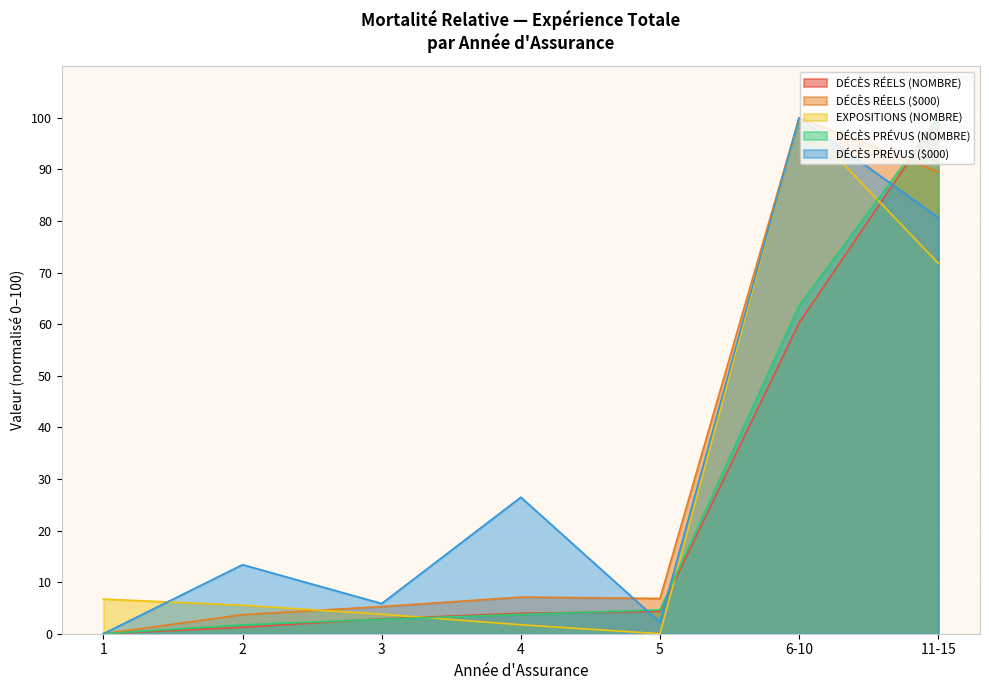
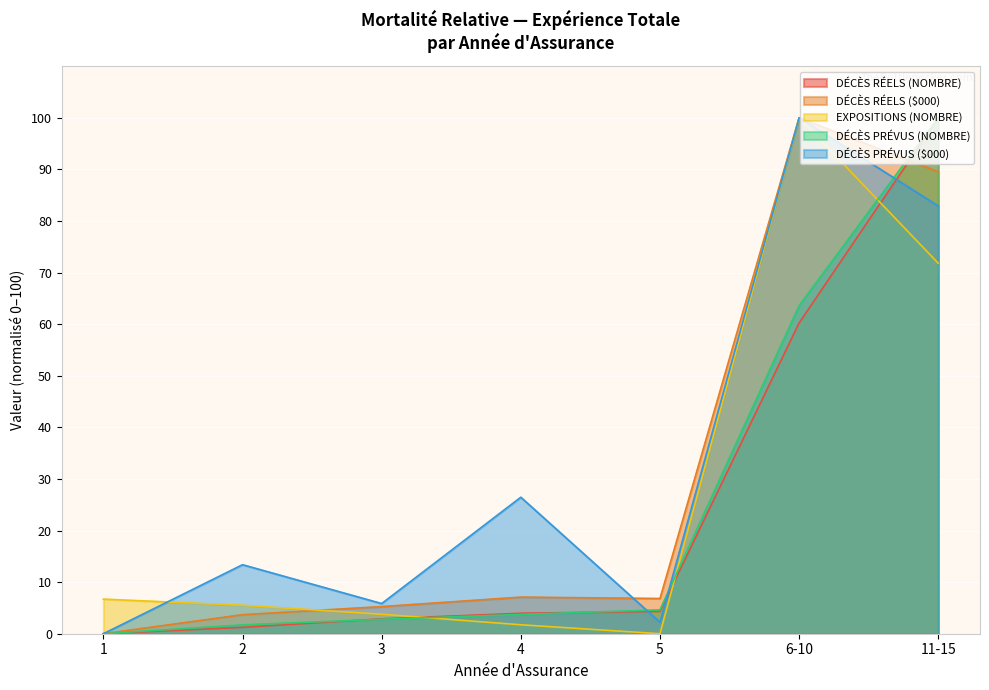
DÉCÈS PRÉVUS ($000), 11-15: 81 -> 83
